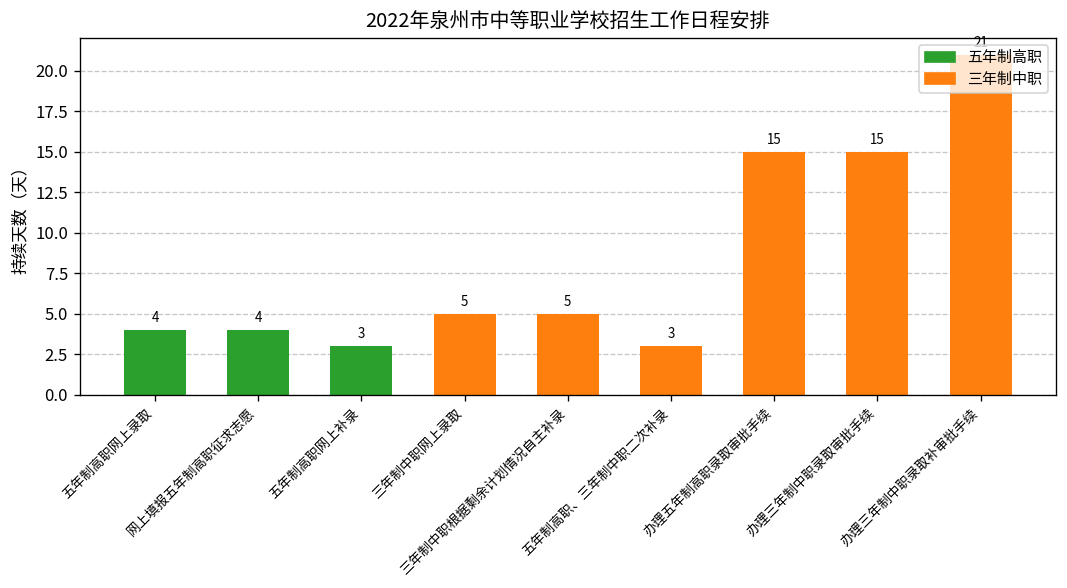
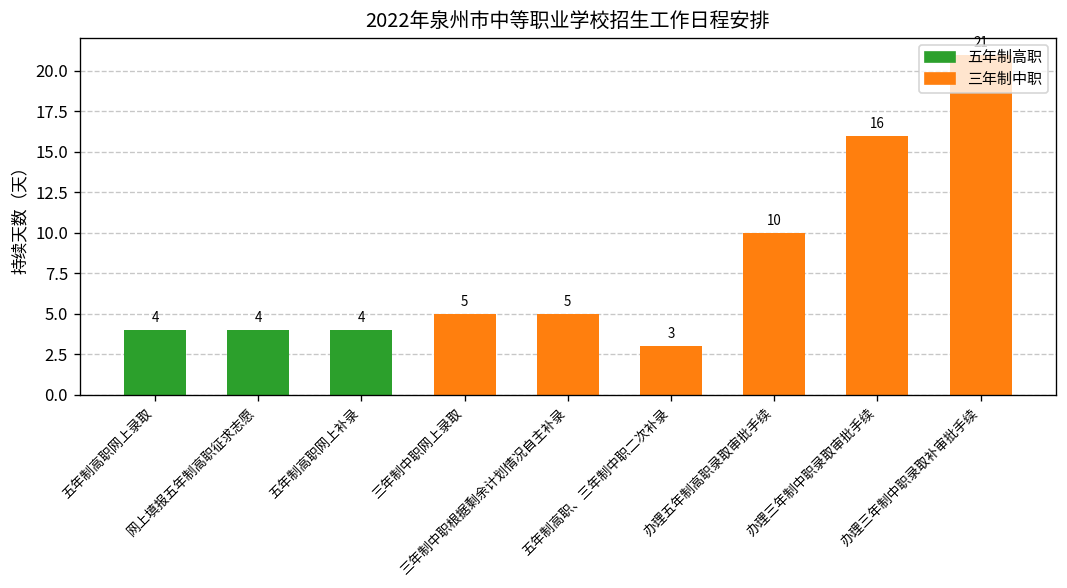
五年制高职网上补录: 3 -> 4
办理五年制高职录取审批手续: 15 -> 10
办理三年制中职录取审批手续: 15 -> 16
